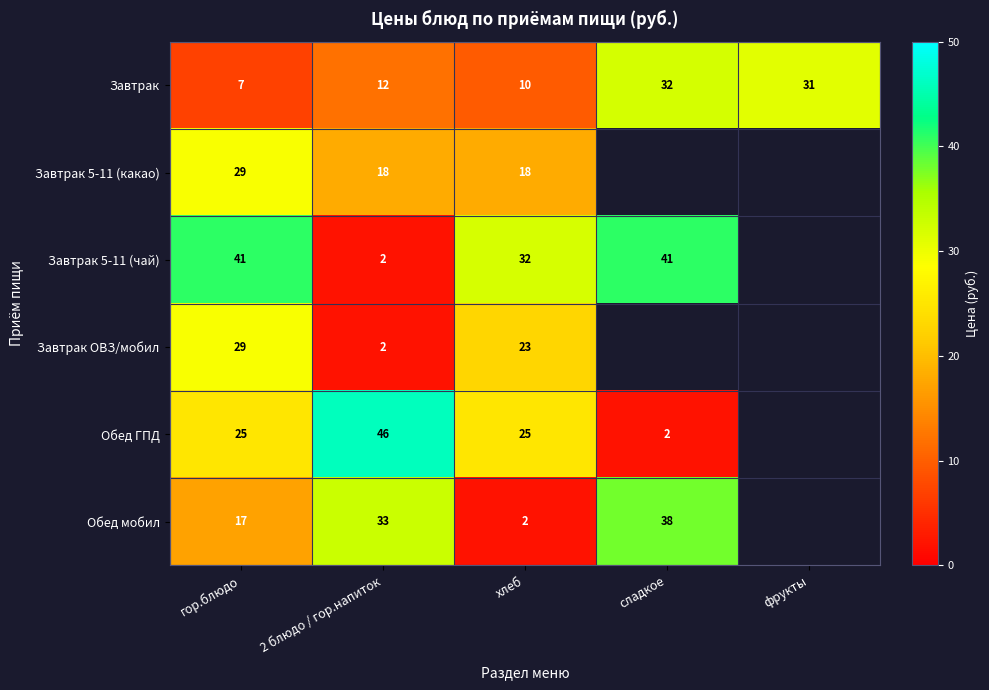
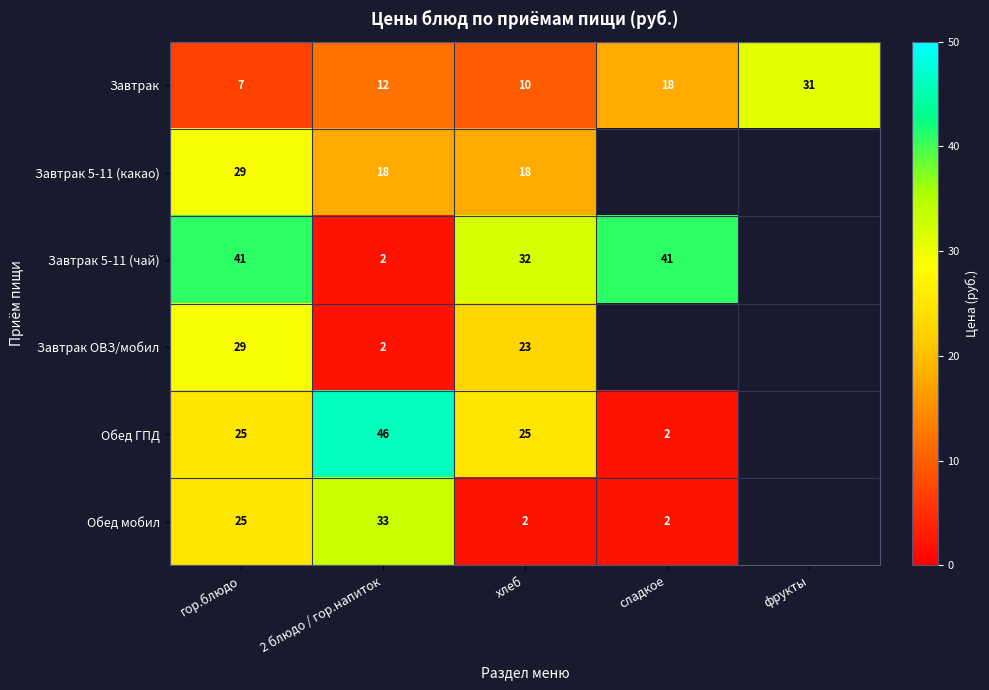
Завтрак, сладкое: 32 -> 18
Обед мобил, гор.блюдо: 17 -> 25
Обед мобил, сладкое: 38 -> 2
